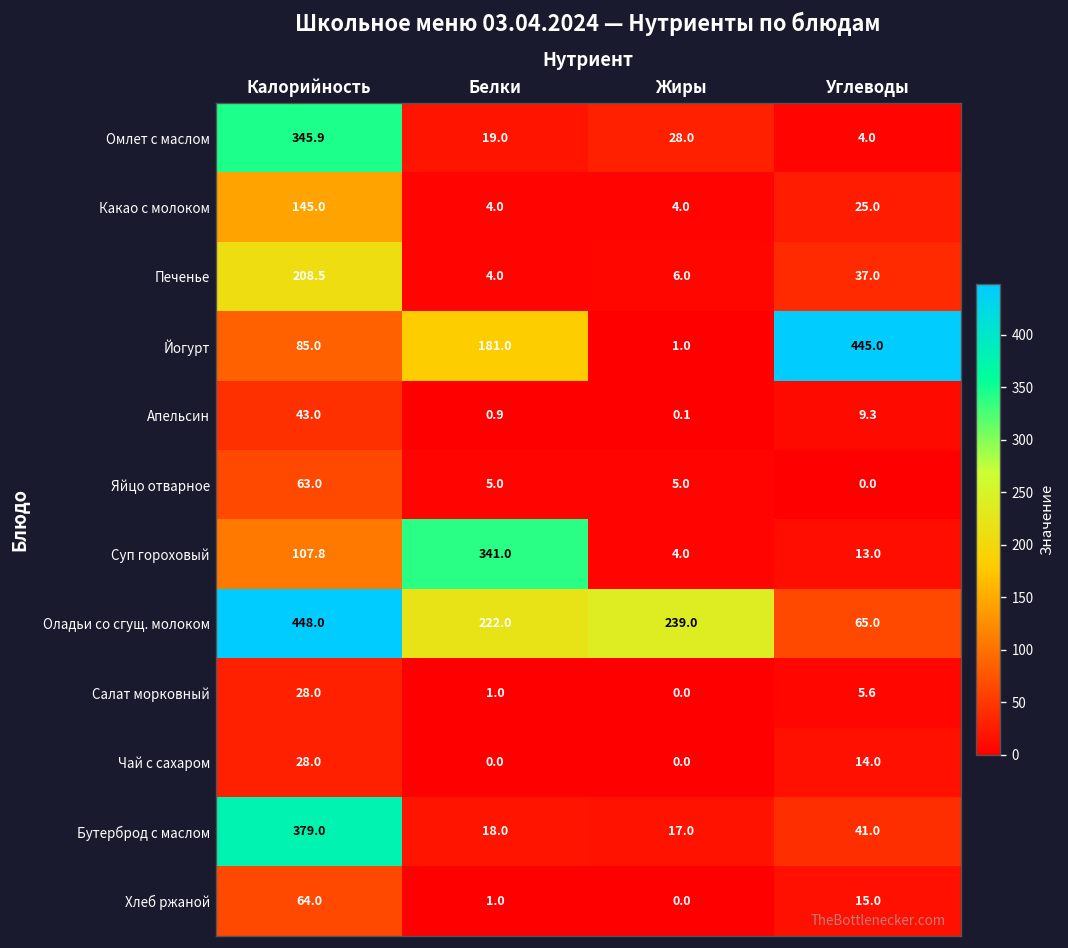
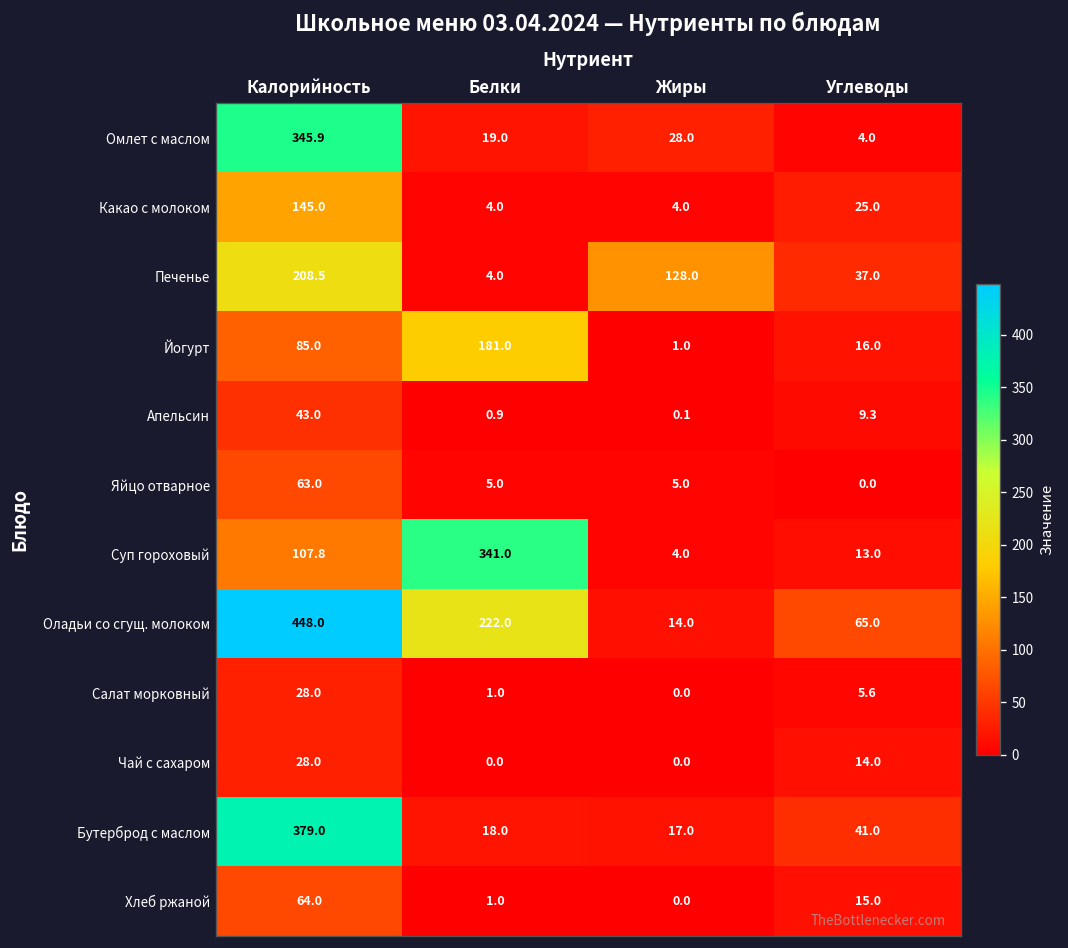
Печенье, Жиры: 6.0 -> 128.0
Йогурт, Углеводы: 445.0 -> 16.0
Оладьи со сгущ. молоком, Жиры: 239.0 -> 14.0
